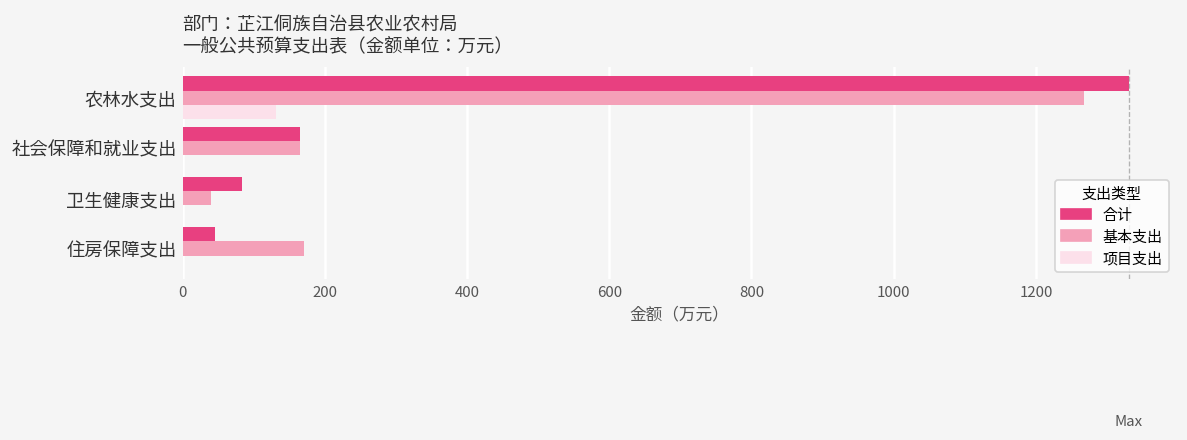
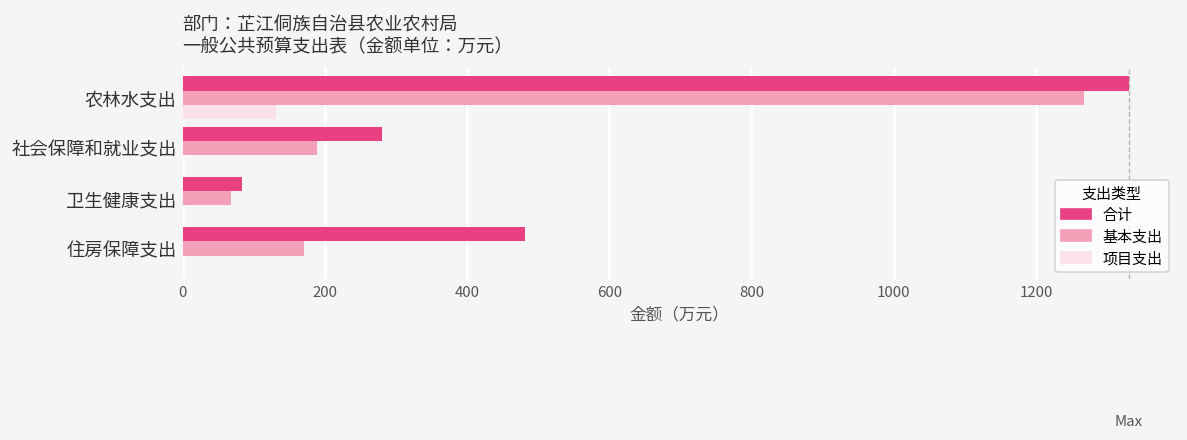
合计, 社会保障和就业支出: 160 -> 280
基本支出, 社会保障和就业支出: 160 -> 190
基本支出, 卫生健康支出: 40 -> 70
合计, 住房保障支出: 50 -> 480
